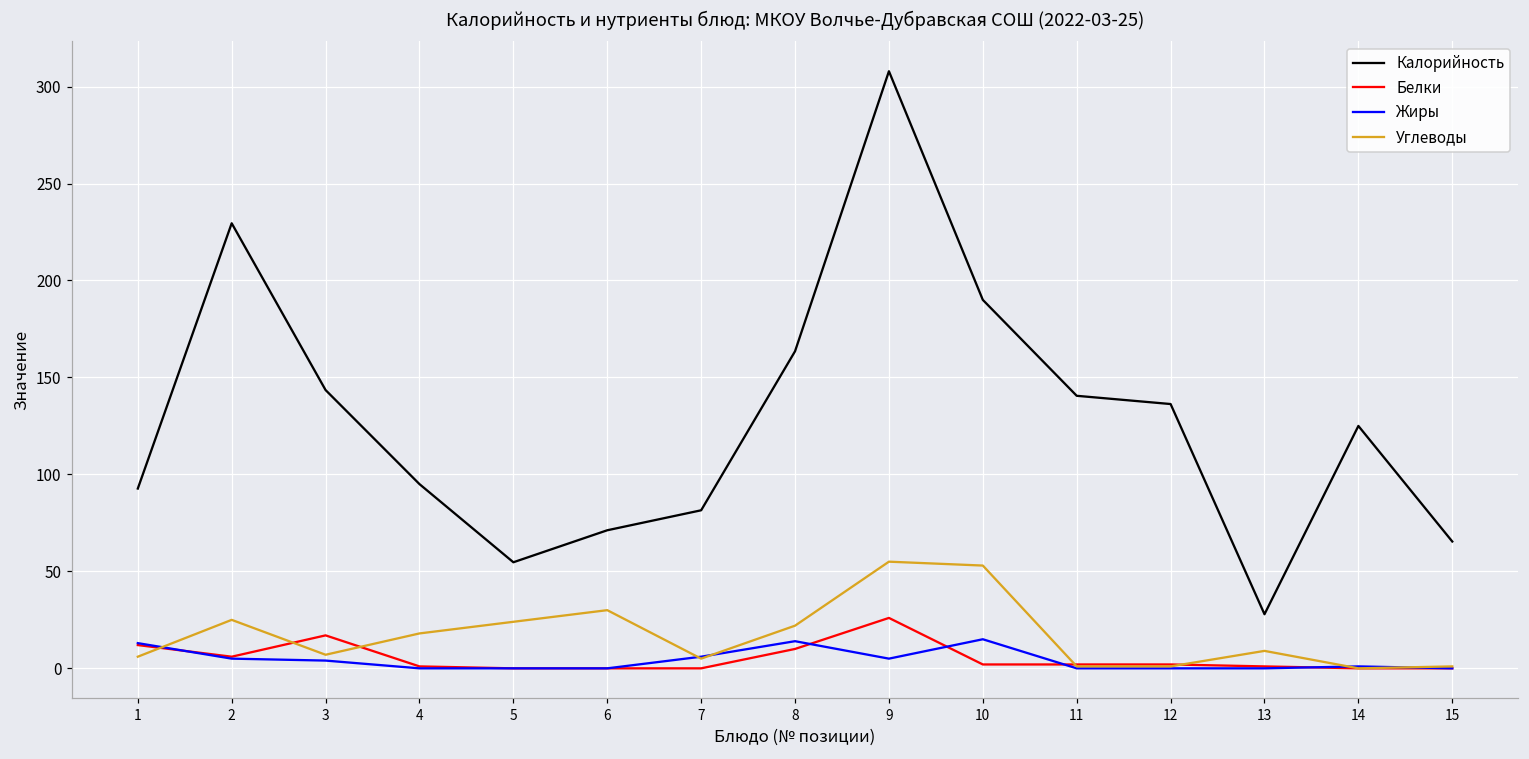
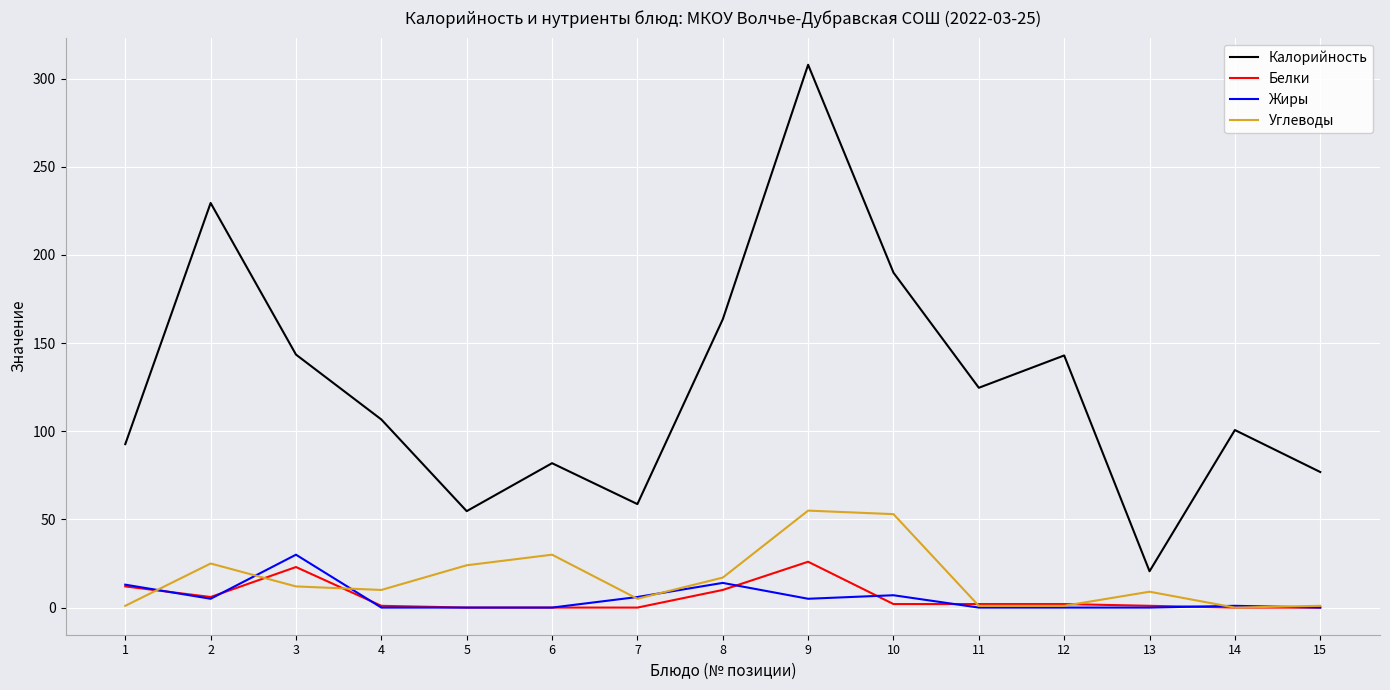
Углеводы, 1: 6 -> 1
Белки, 3: 17 -> 23
Жиры, 3: 4 -> 30
Углеводы, 3: 7 -> 12
Калорийность, 4: 95 -> 107
Углеводы, 4: 18 -> 10
Калорийность, 6: 71 -> 82
Калорийность, 7: 82 -> 59
Углеводы, 8: 22 -> 17
Жиры, 10: 15 -> 7
Калорийность, 11: 141 -> 125
Калорийность, 12: 136 -> 143
Калорийность, 13: 28 -> 21
Калорийность, 14: 125 -> 101
Калорийность, 15: 65 -> 77
